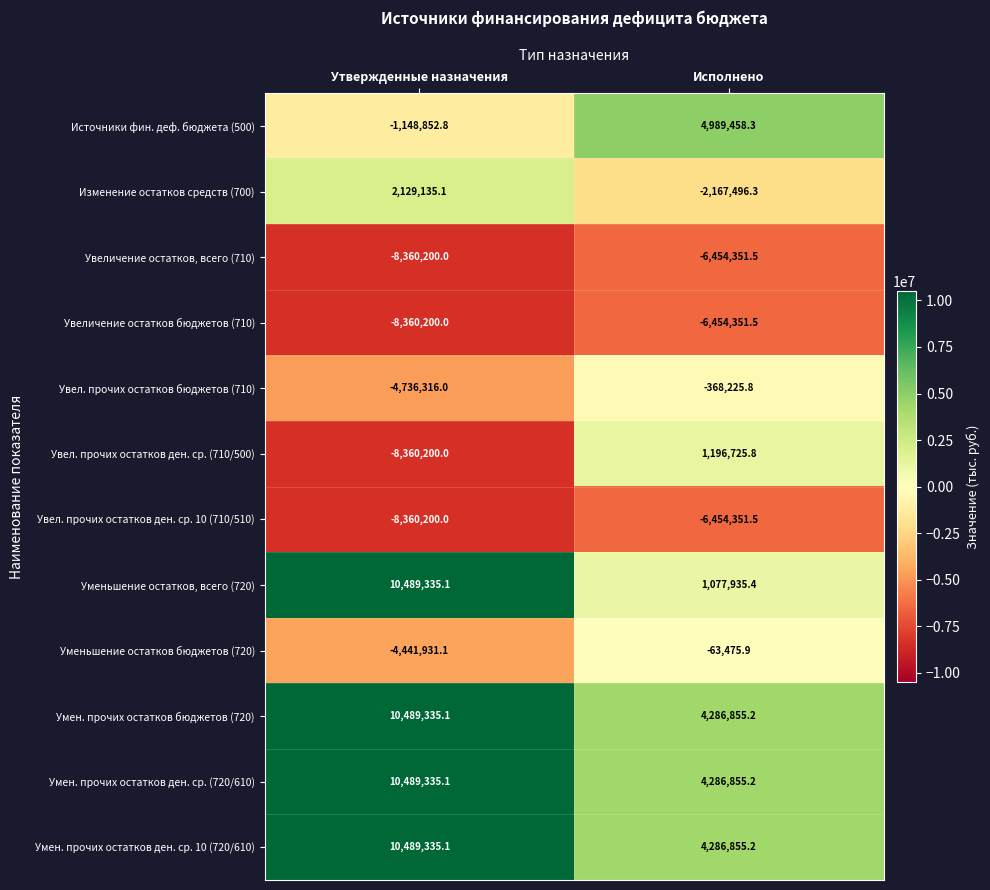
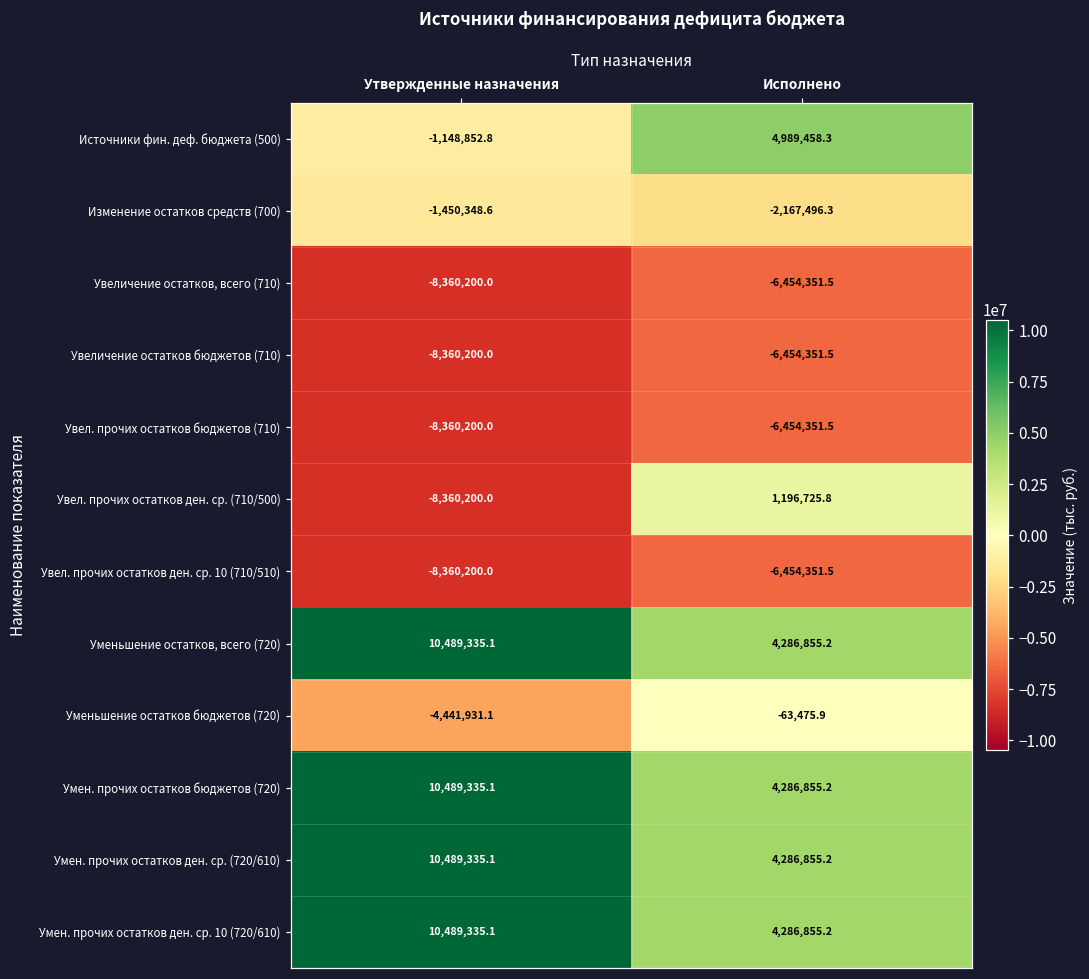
Изменение остатков средств (700), Утвержденные назначения: 2,129,135.1 -> -1,450,348.6
Увел. прочих остатков бюджетов (710), Утвержденные назначения: -4,736,316.0 -> -8,360,200.0
Увел. прочих остатков бюджетов (710), Исполнено: -368,225.8 -> -6,454,351.5
Уменьшение остатков, всего (720), Исполнено: 1,077,935.4 -> 4,286,855.2
